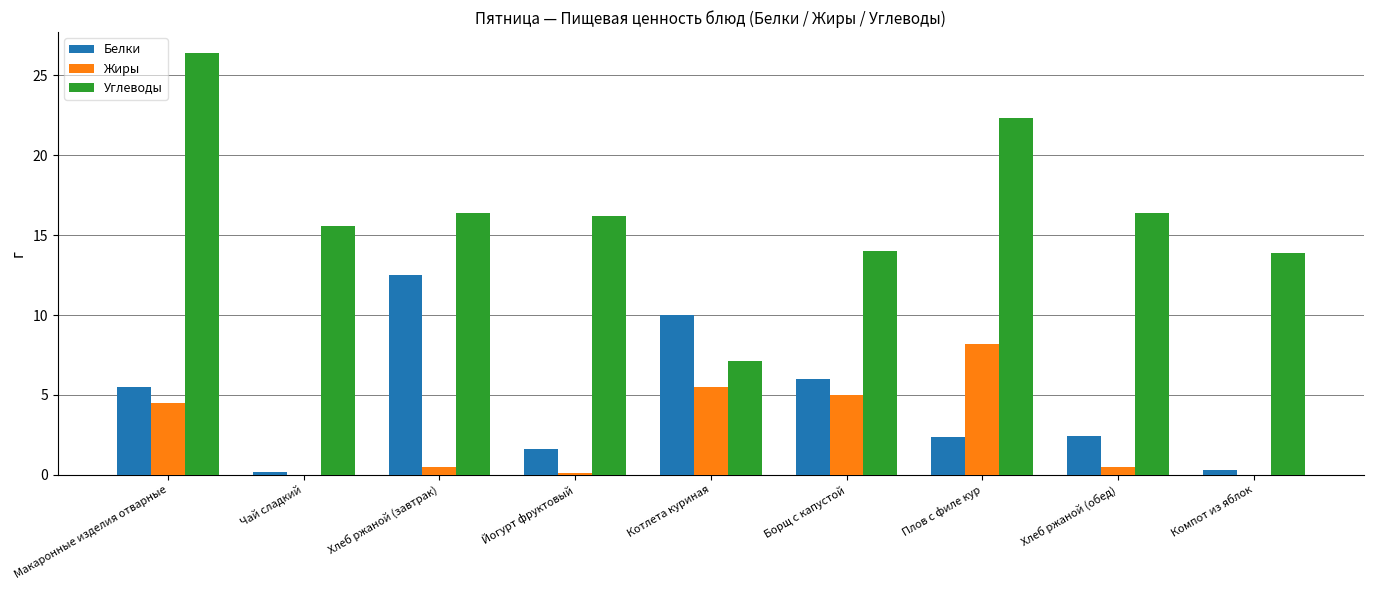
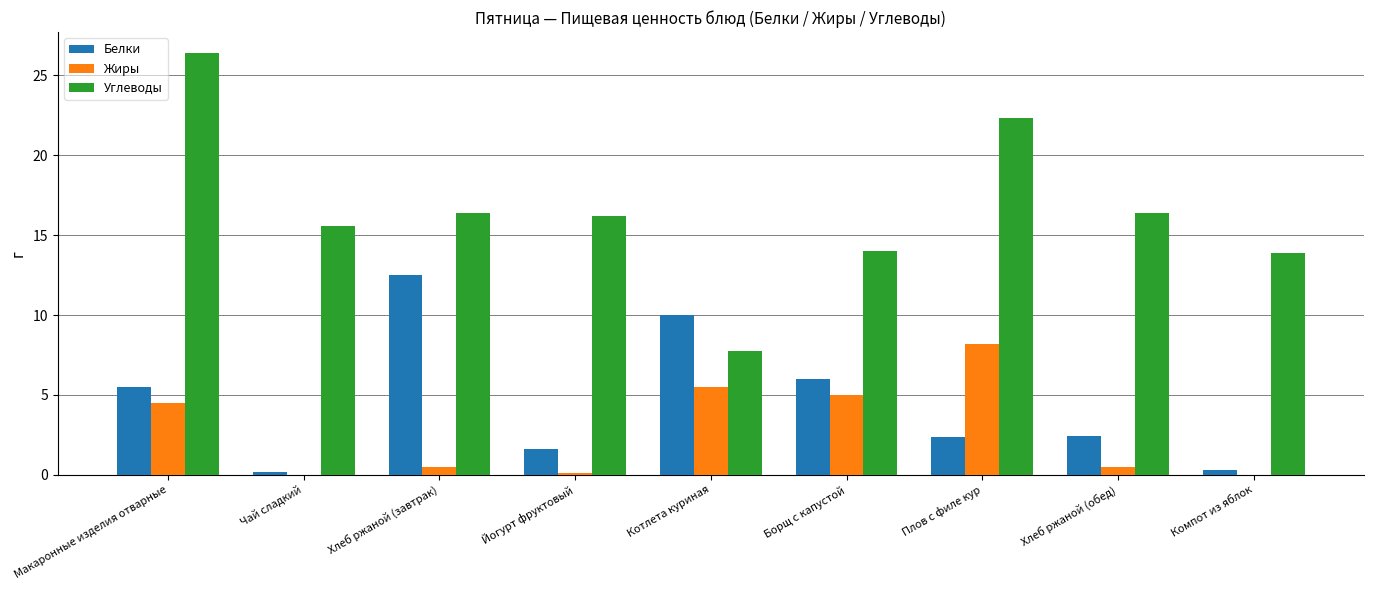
Углеводы, Котлета куриная: 7.1 -> 7.7
